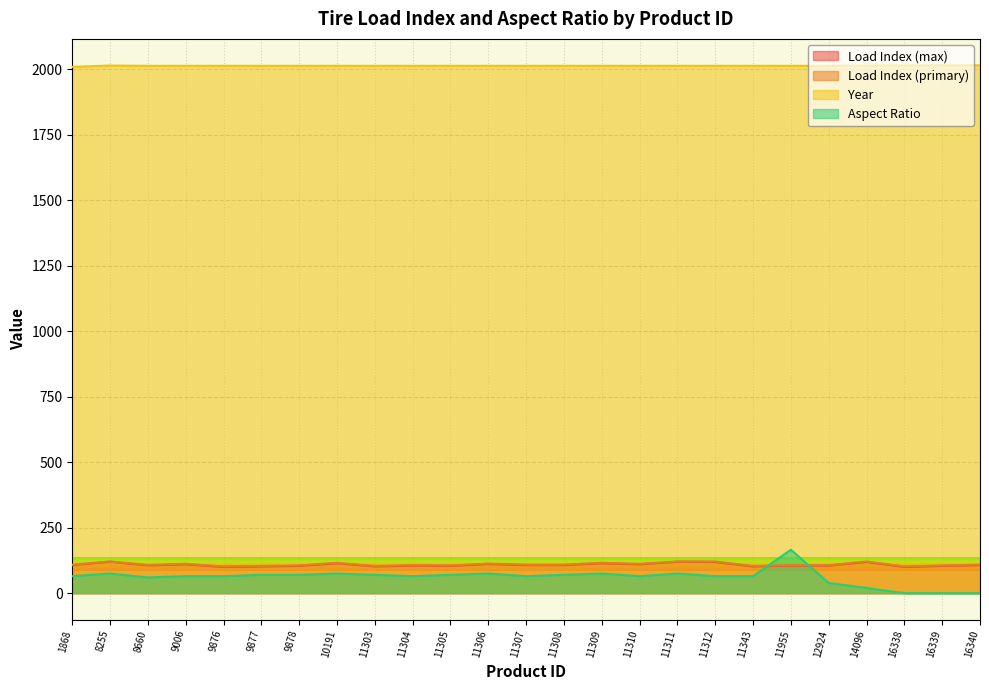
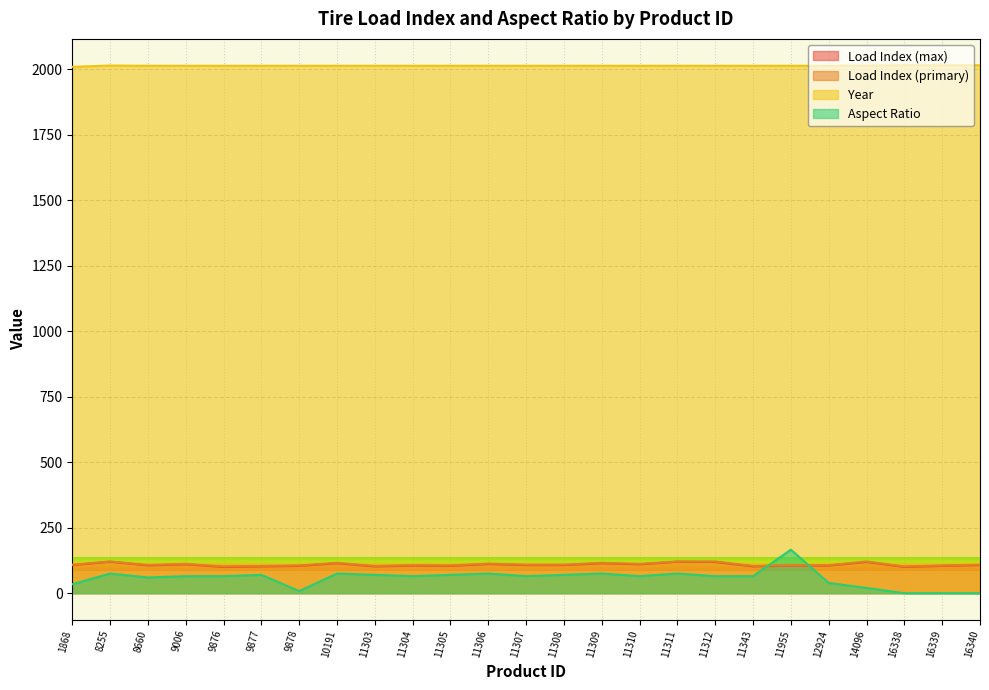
Aspect Ratio, 1868: 70 -> 30
Aspect Ratio, 9878: 70 -> 10
